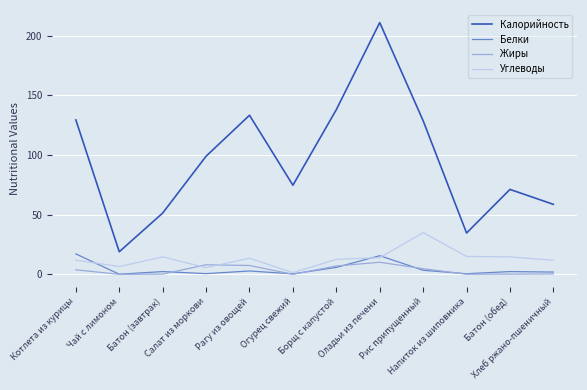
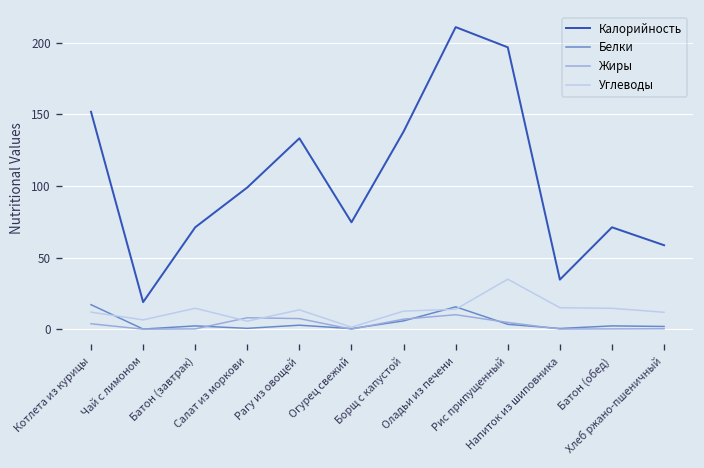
Калорийность, Котлета из курицы: 129 -> 152
Калорийность, Батон (завтрак): 51 -> 71
Калорийность, Рис припущенный: 129 -> 197
